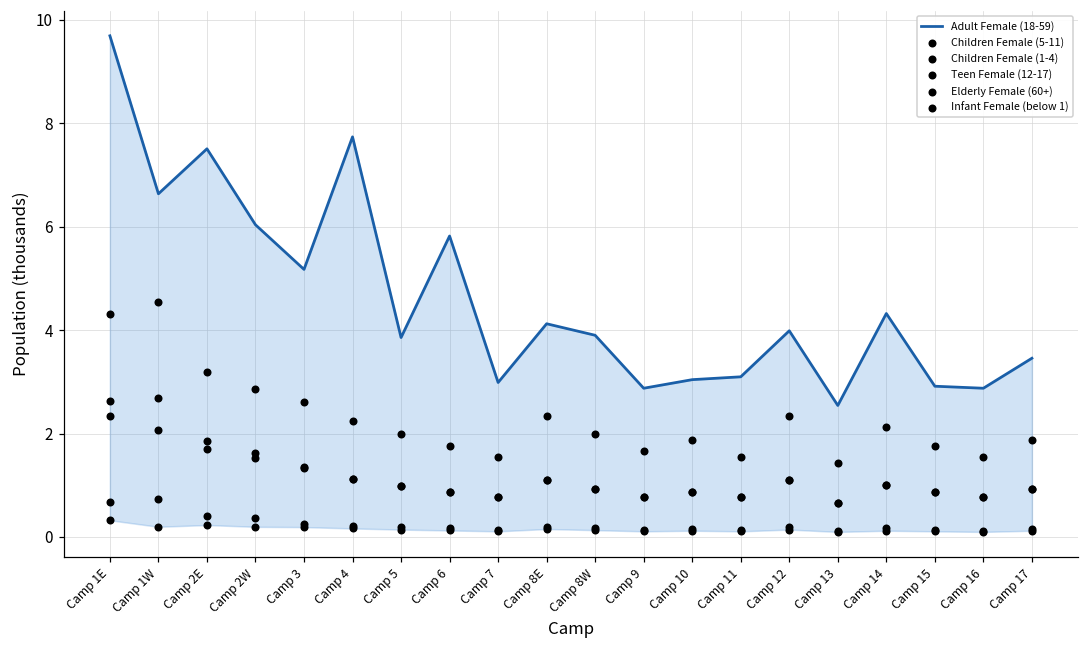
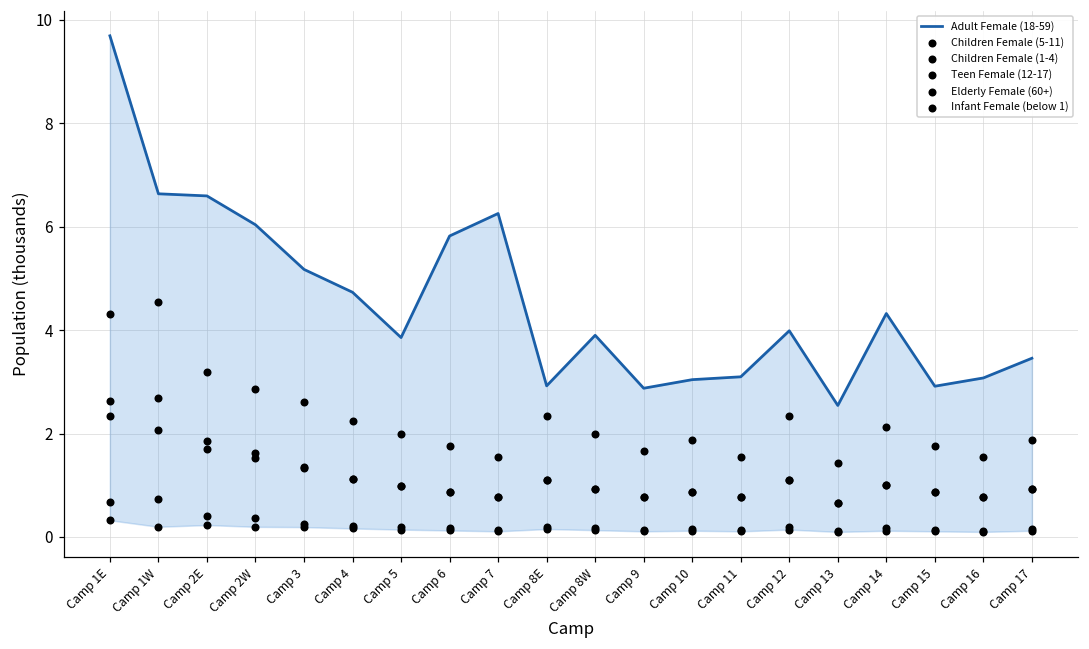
Adult Female (18-59), Camp 2E: 7.5 -> 6.6
Adult Female (18-59), Camp 4: 7.7 -> 4.7
Adult Female (18-59), Camp 7: 3.0 -> 6.3
Adult Female (18-59), Camp 8E: 4.1 -> 2.9
Adult Female (18-59), Camp 16: 2.9 -> 3.1
